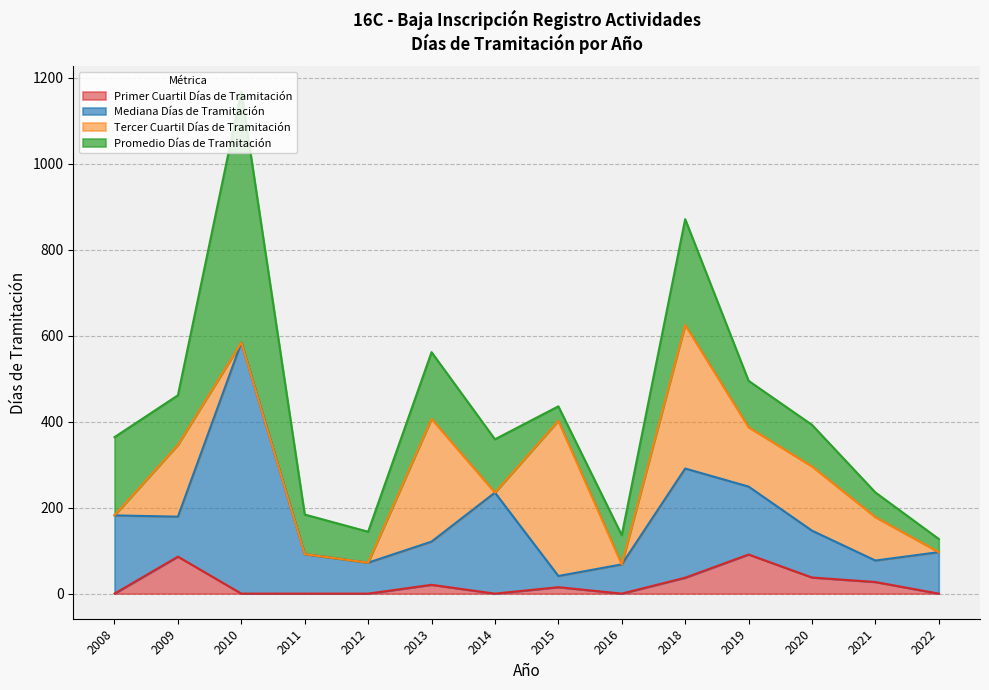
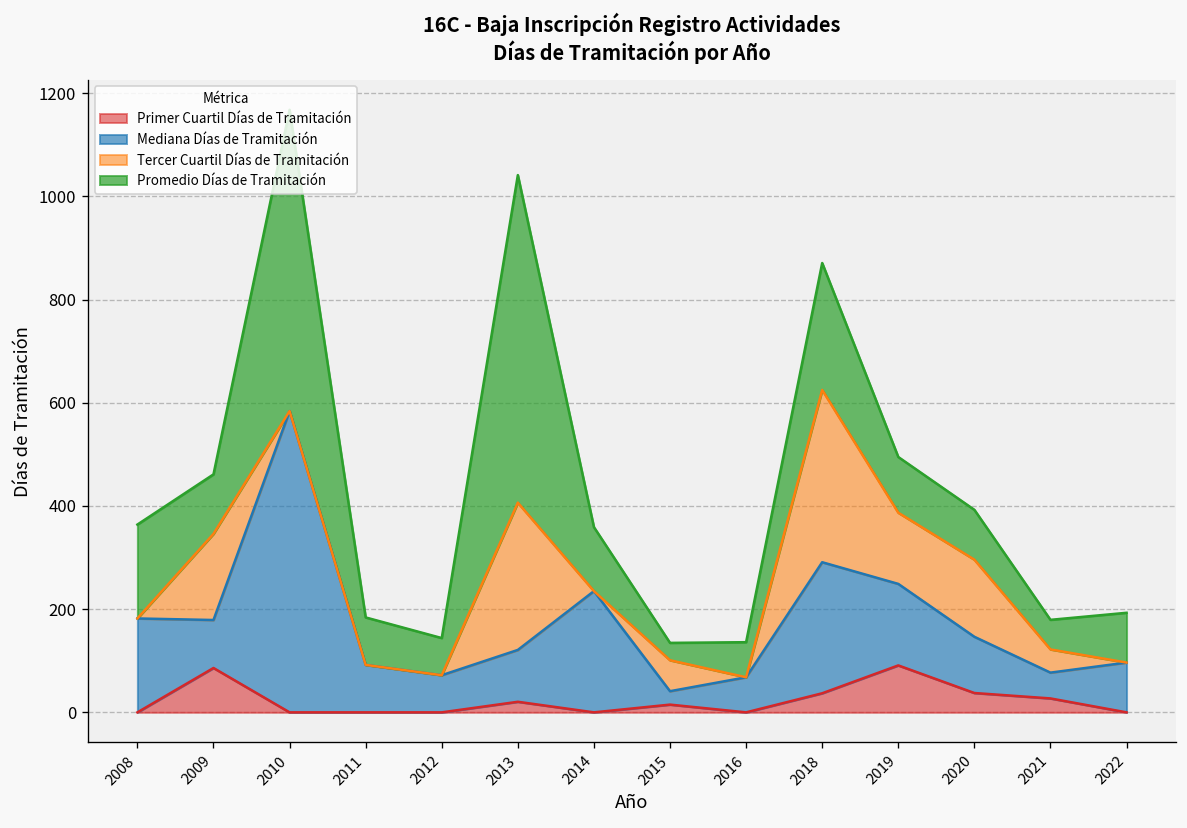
Promedio Días de Tramitación, 2013: 160 -> 630
Tercer Cuartil Días de Tramitación, 2015: 360 -> 60
Tercer Cuartil Días de Tramitación, 2021: 100 -> 50
Promedio Días de Tramitación, 2022: 30 -> 100
